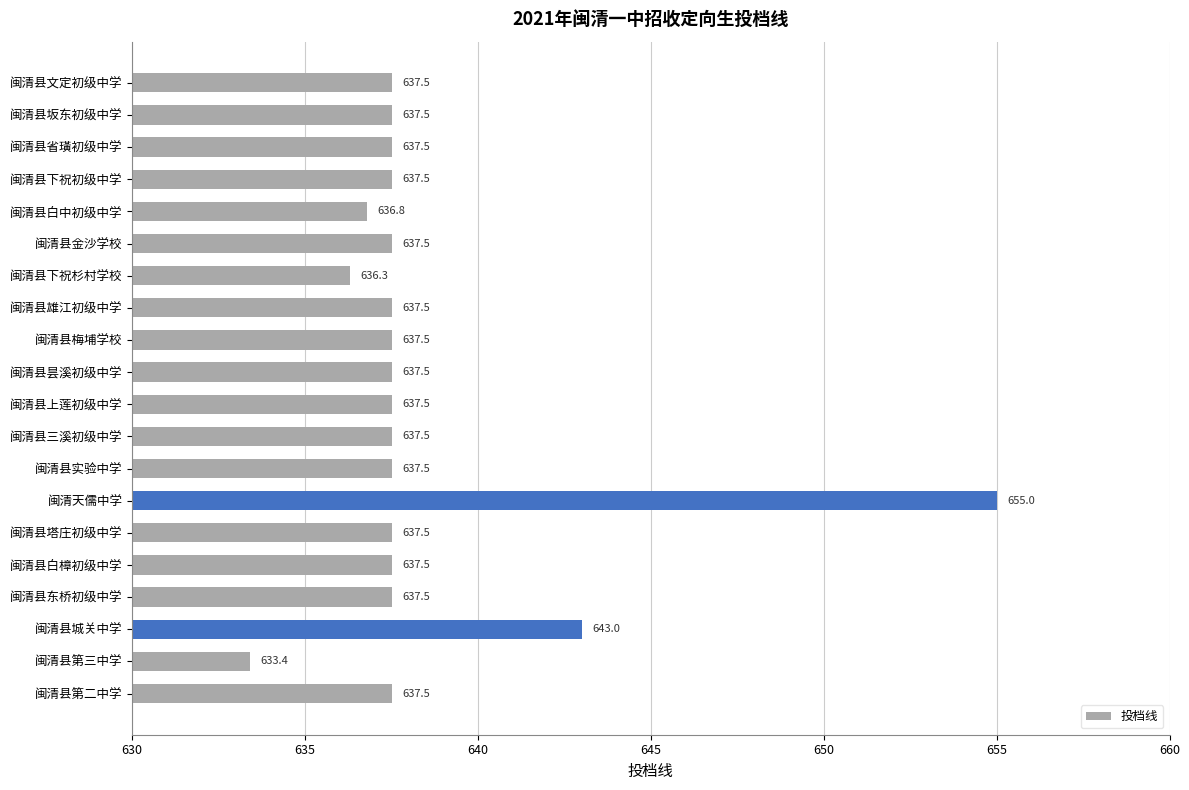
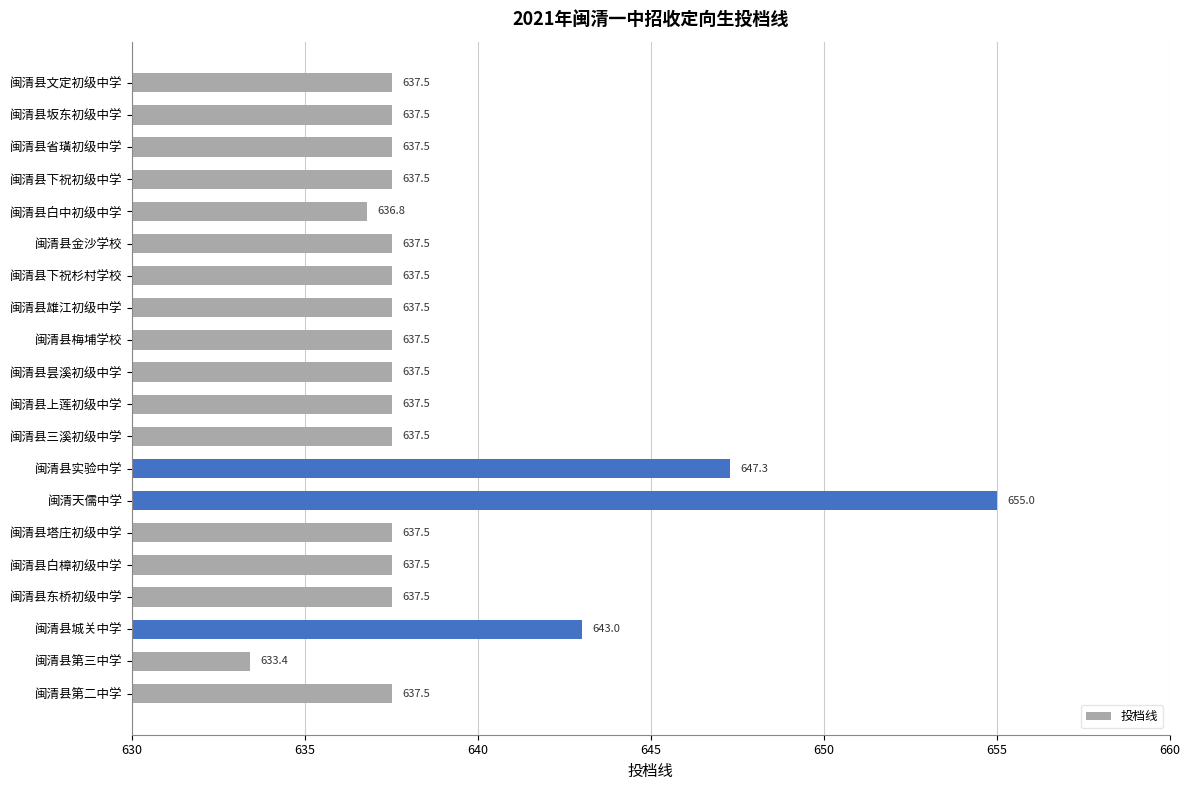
闽清县下祝杉村学校: 636.3 -> 637.5
闽清县实验中学: 637.5 -> 647.3
